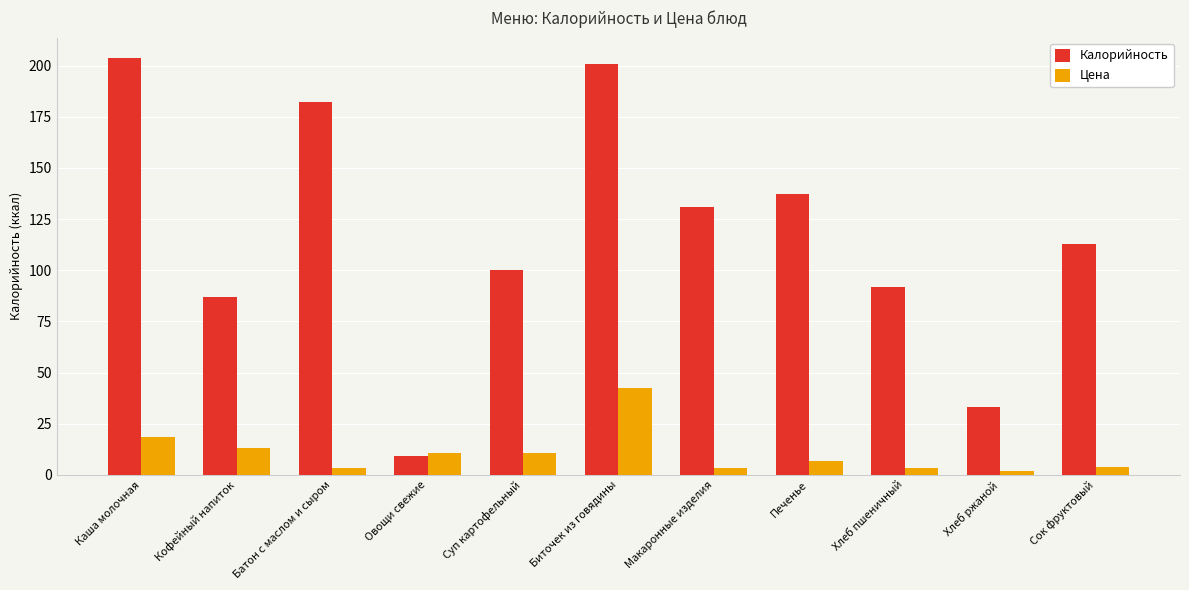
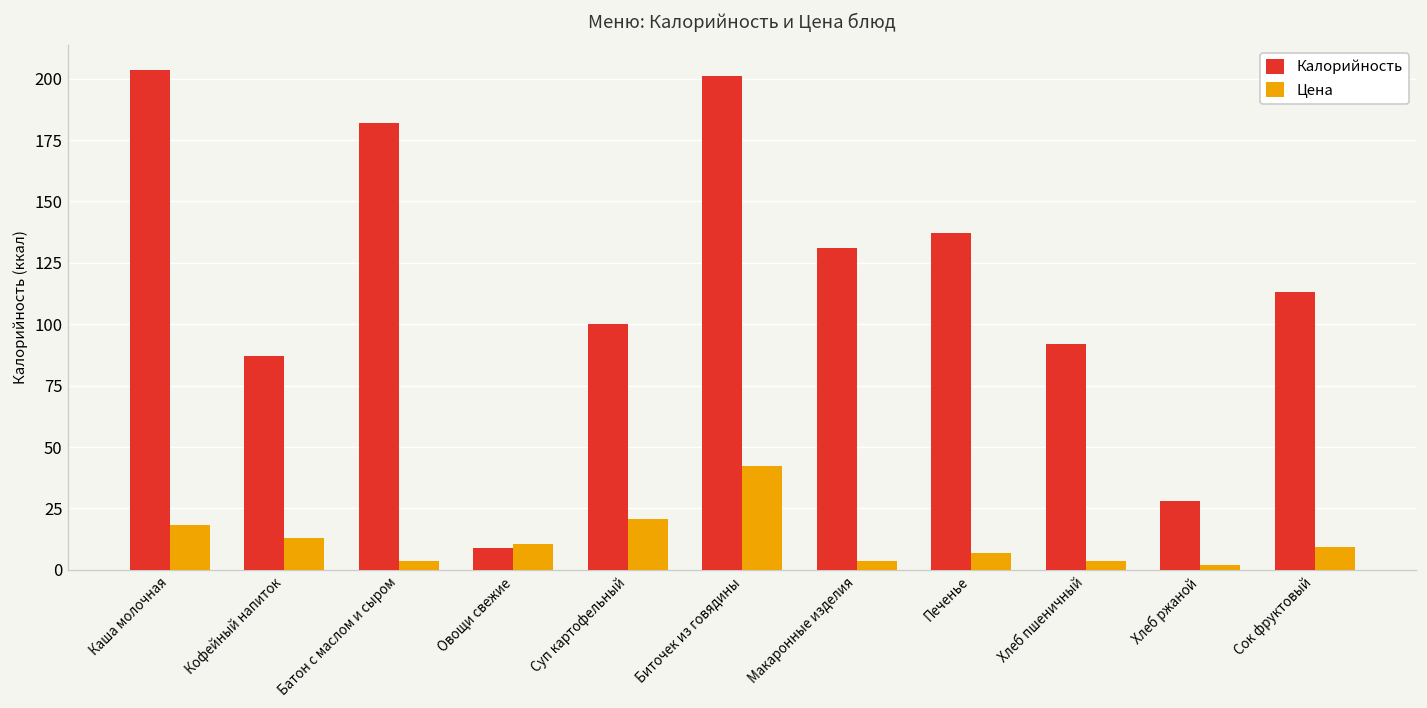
Цена, Суп картофельный: 11 -> 21
Калорийность, Хлеб ржаной: 33 -> 28
Цена, Сок фруктовый: 4 -> 9
